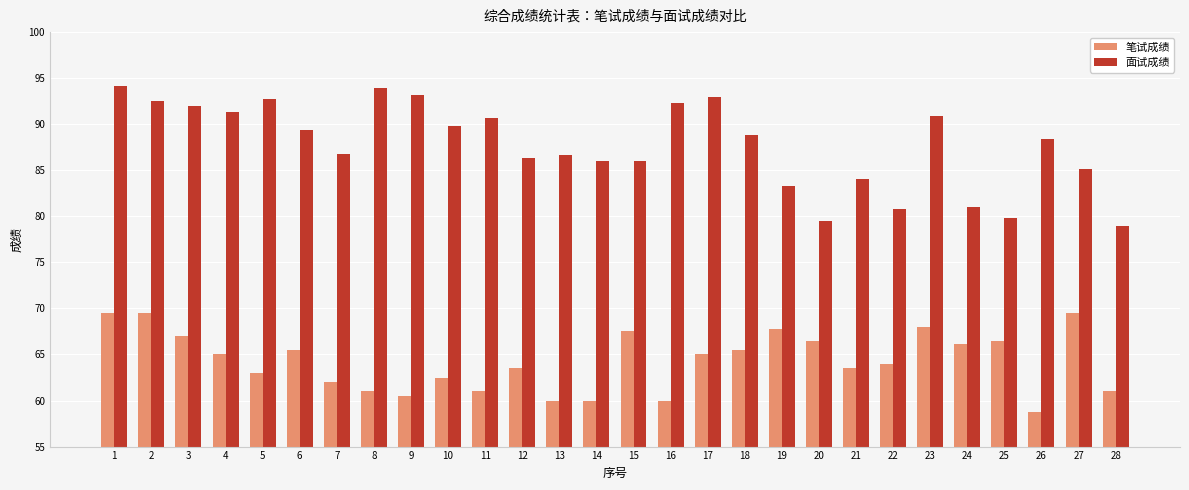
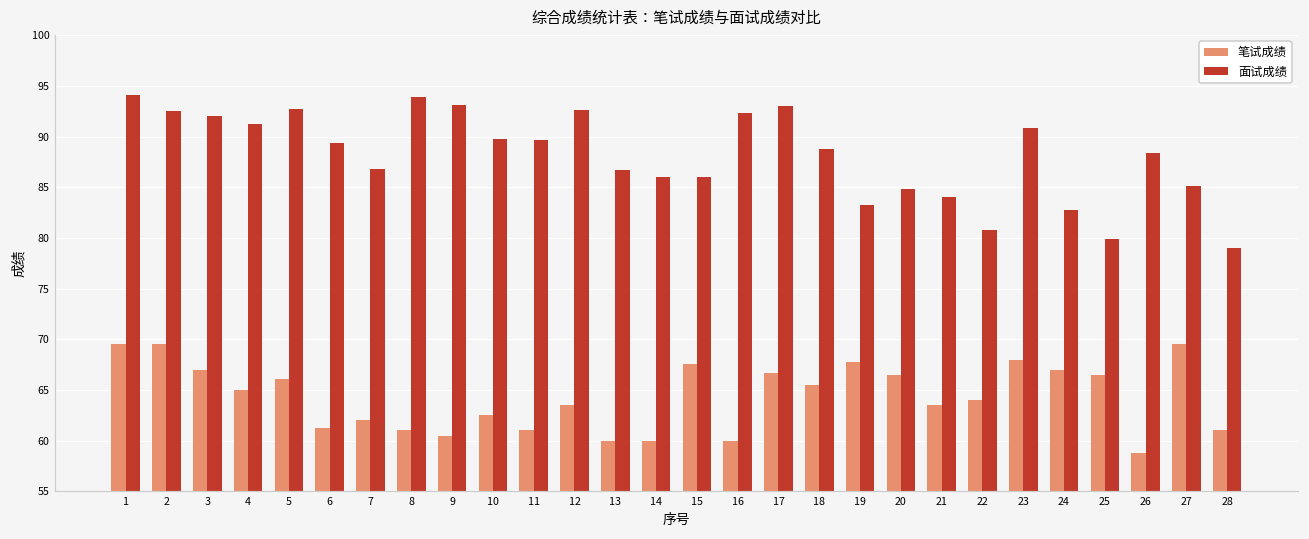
笔试成绩, 5: 63 -> 66
笔试成绩, 6: 66 -> 61
面试成绩, 11: 91 -> 90
面试成绩, 12: 86 -> 93
笔试成绩, 17: 65 -> 67
面试成绩, 20: 79 -> 85
笔试成绩, 24: 66 -> 67
面试成绩, 24: 81 -> 83
